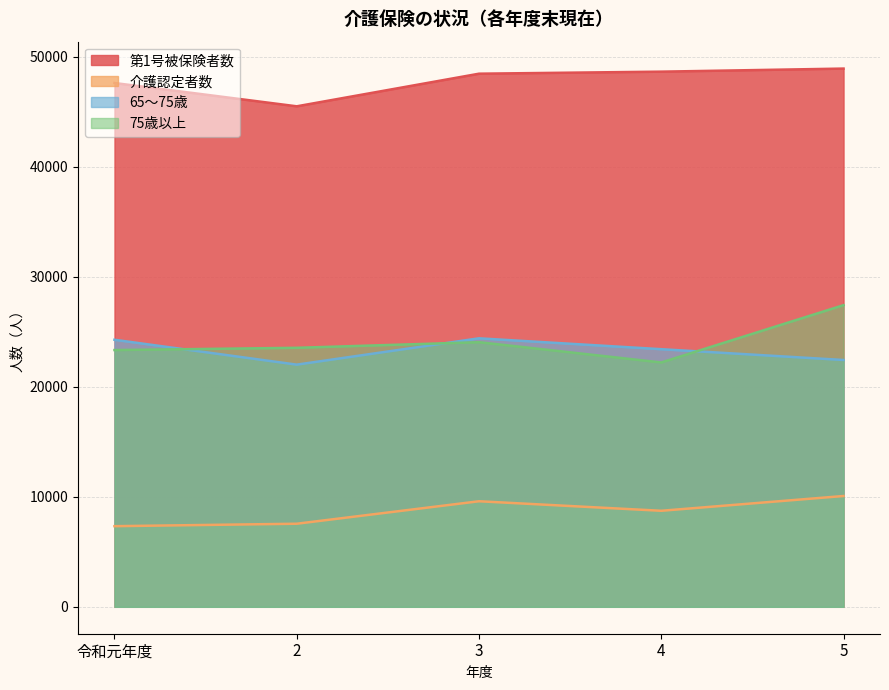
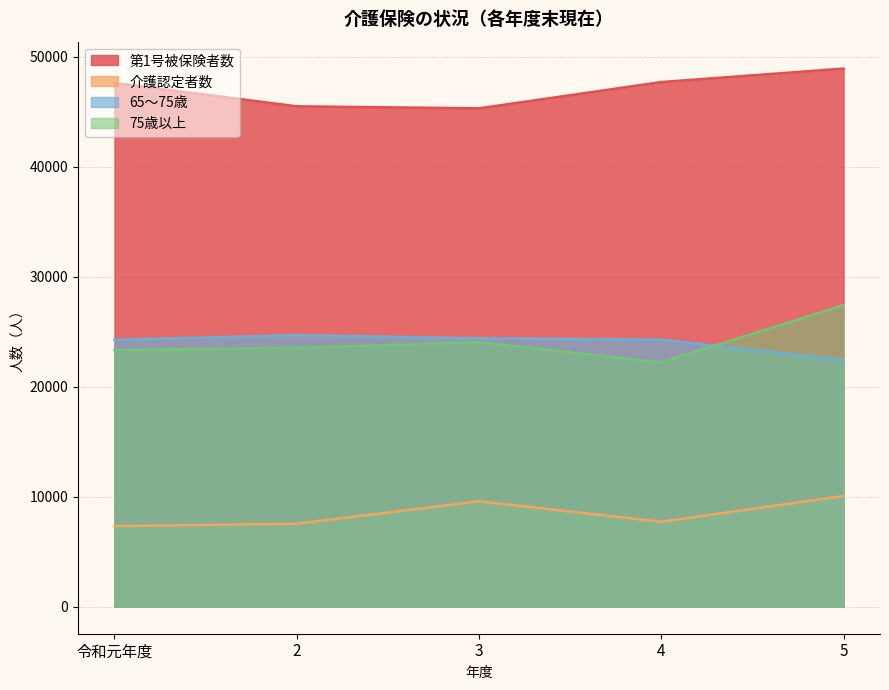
65〜75歳, 2: 22000 -> 24700
第1号被保険者数, 3: 48500 -> 45300
第1号被保険者数, 4: 48700 -> 47700
介護認定者数, 4: 8700 -> 7700
65〜75歳, 4: 23400 -> 24300
